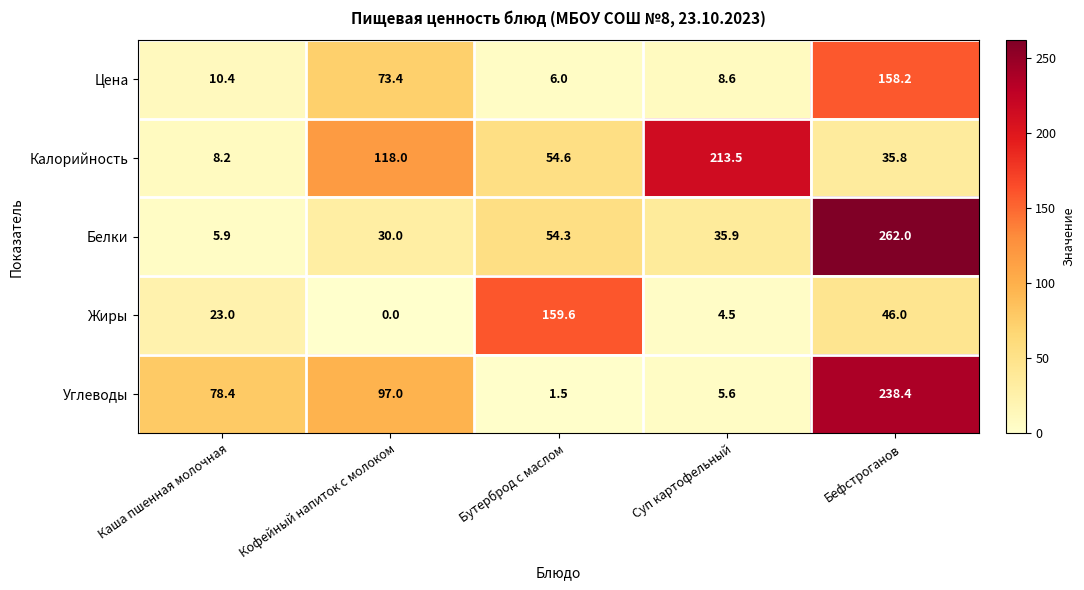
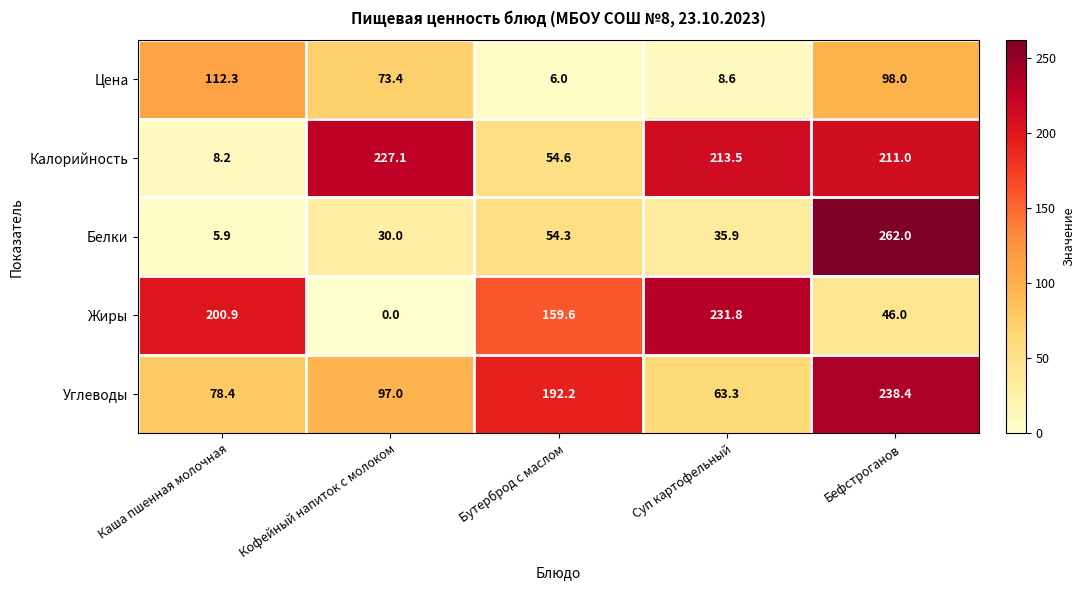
Цена, Каша пшенная молочная: 10.4 -> 112.3
Цена, Бефстроганов: 158.2 -> 98.0
Калорийность, Кофейный напиток с молоком: 118.0 -> 227.1
Калорийность, Бефстроганов: 35.8 -> 211.0
Жиры, Каша пшенная молочная: 23.0 -> 200.9
Жиры, Суп картофельный: 4.5 -> 231.8
Углеводы, Бутерброд с маслом: 1.5 -> 192.2
Углеводы, Суп картофельный: 5.6 -> 63.3
